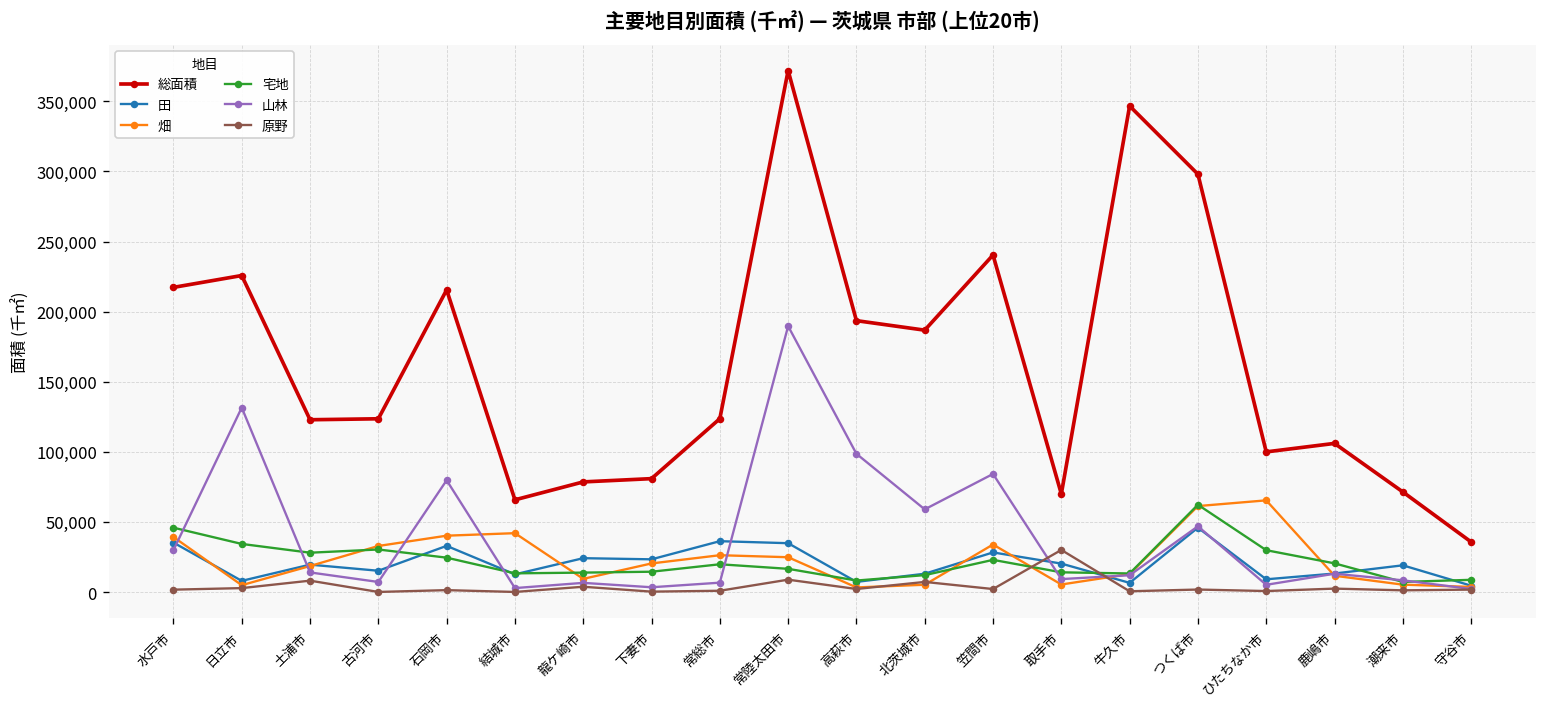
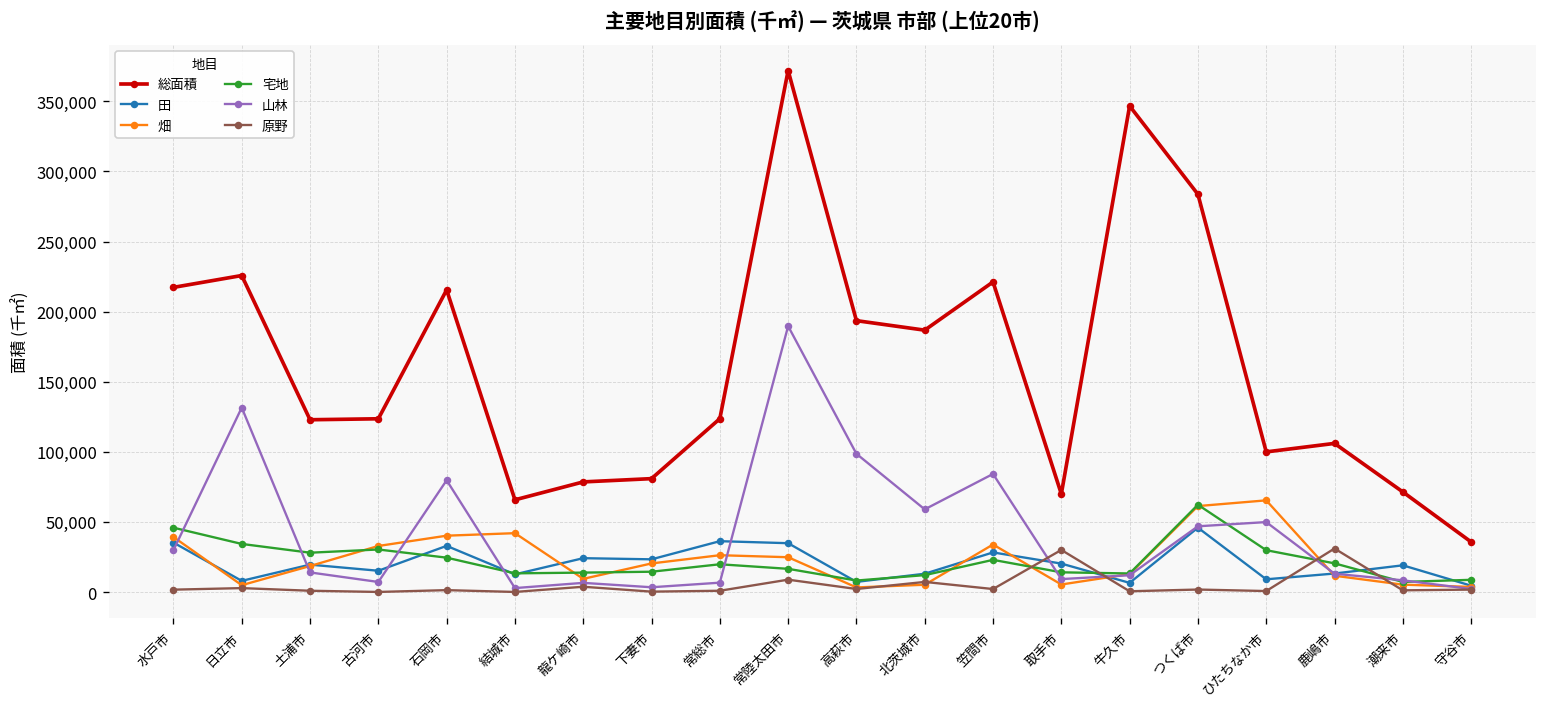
原野, 土浦市: 8,000 -> 1,000
総面積, 笠間市: 240,000 -> 221,000
総面積, つくば市: 298,000 -> 284,000
山林, ひたちなか市: 5,000 -> 50,000
原野, 鹿嶋市: 2,000 -> 31,000
